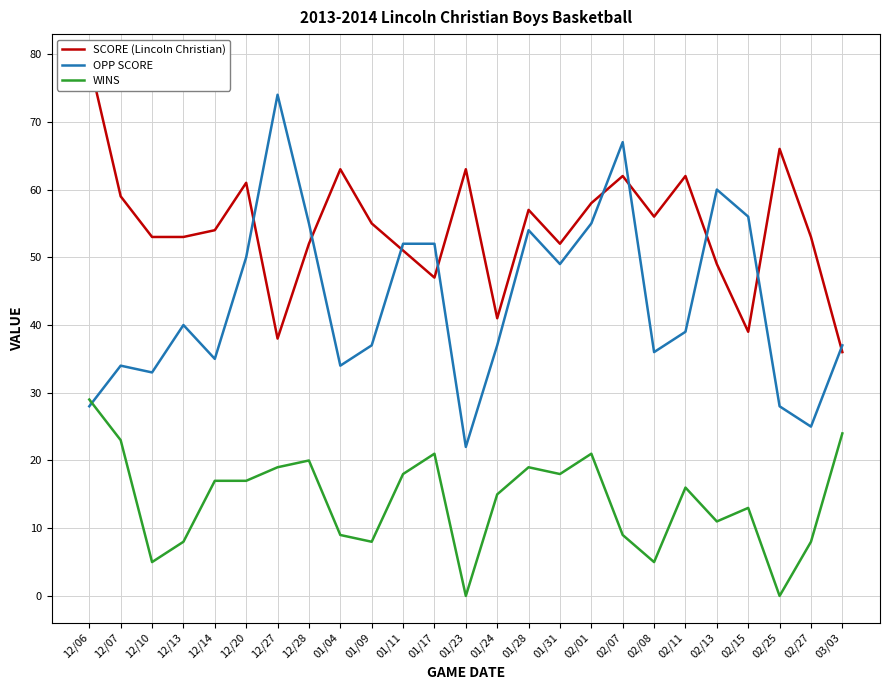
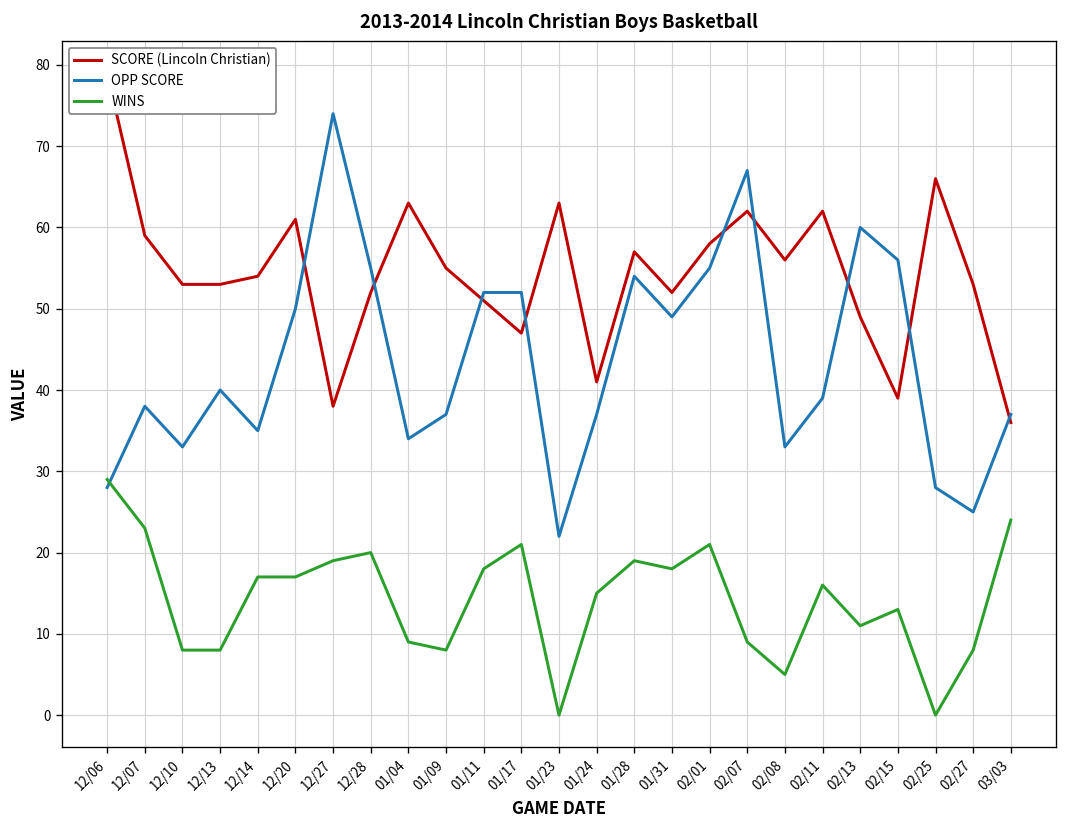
OPP SCORE, 12/07: 34 -> 38
WINS, 12/10: 5 -> 8
OPP SCORE, 02/08: 36 -> 33
